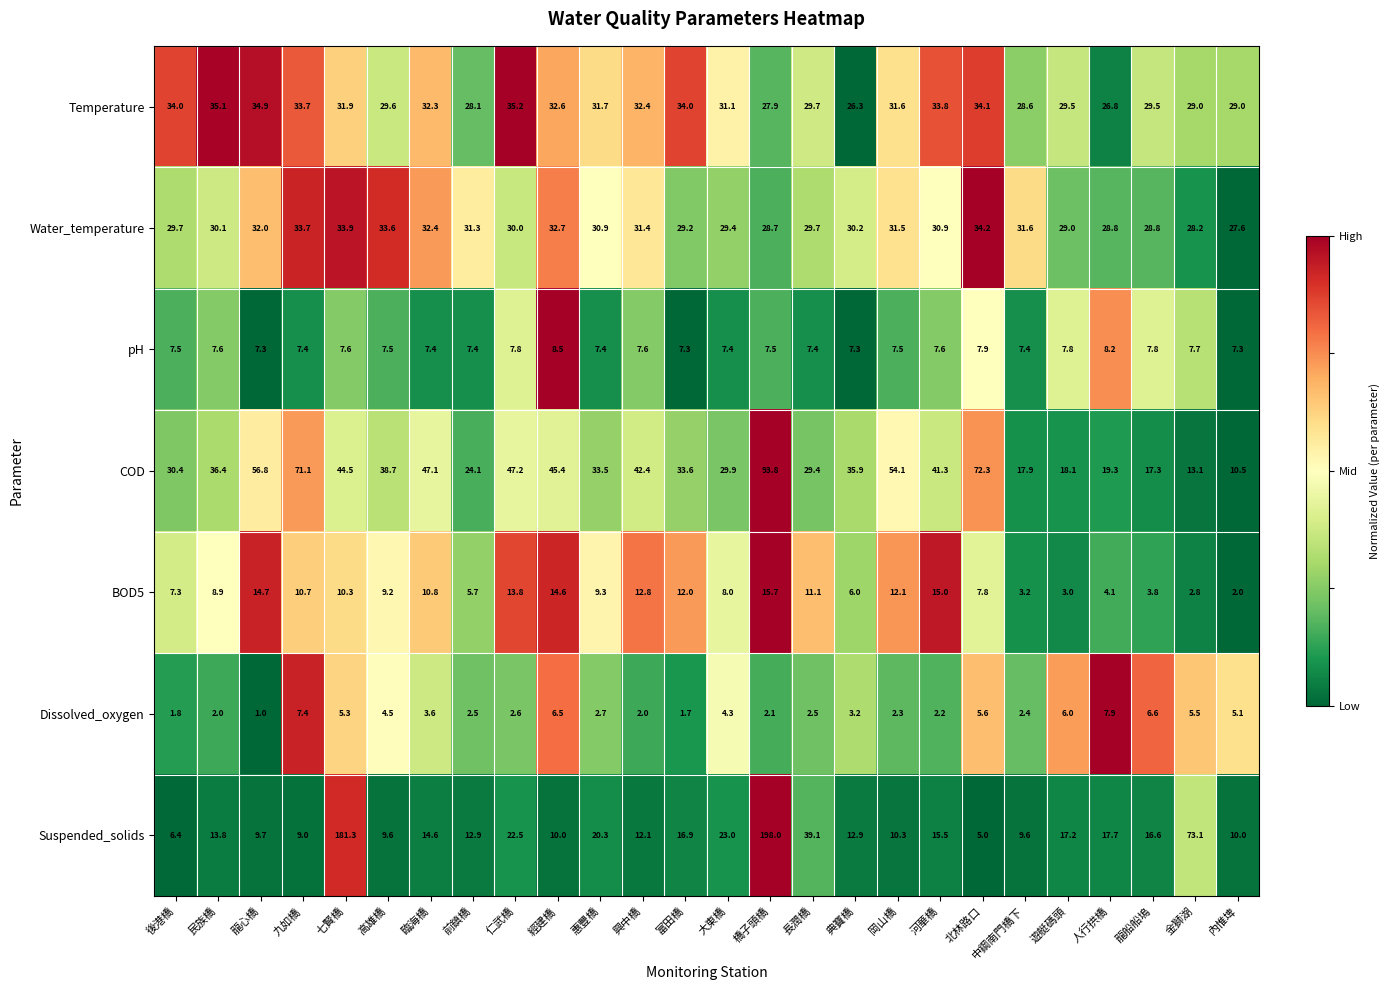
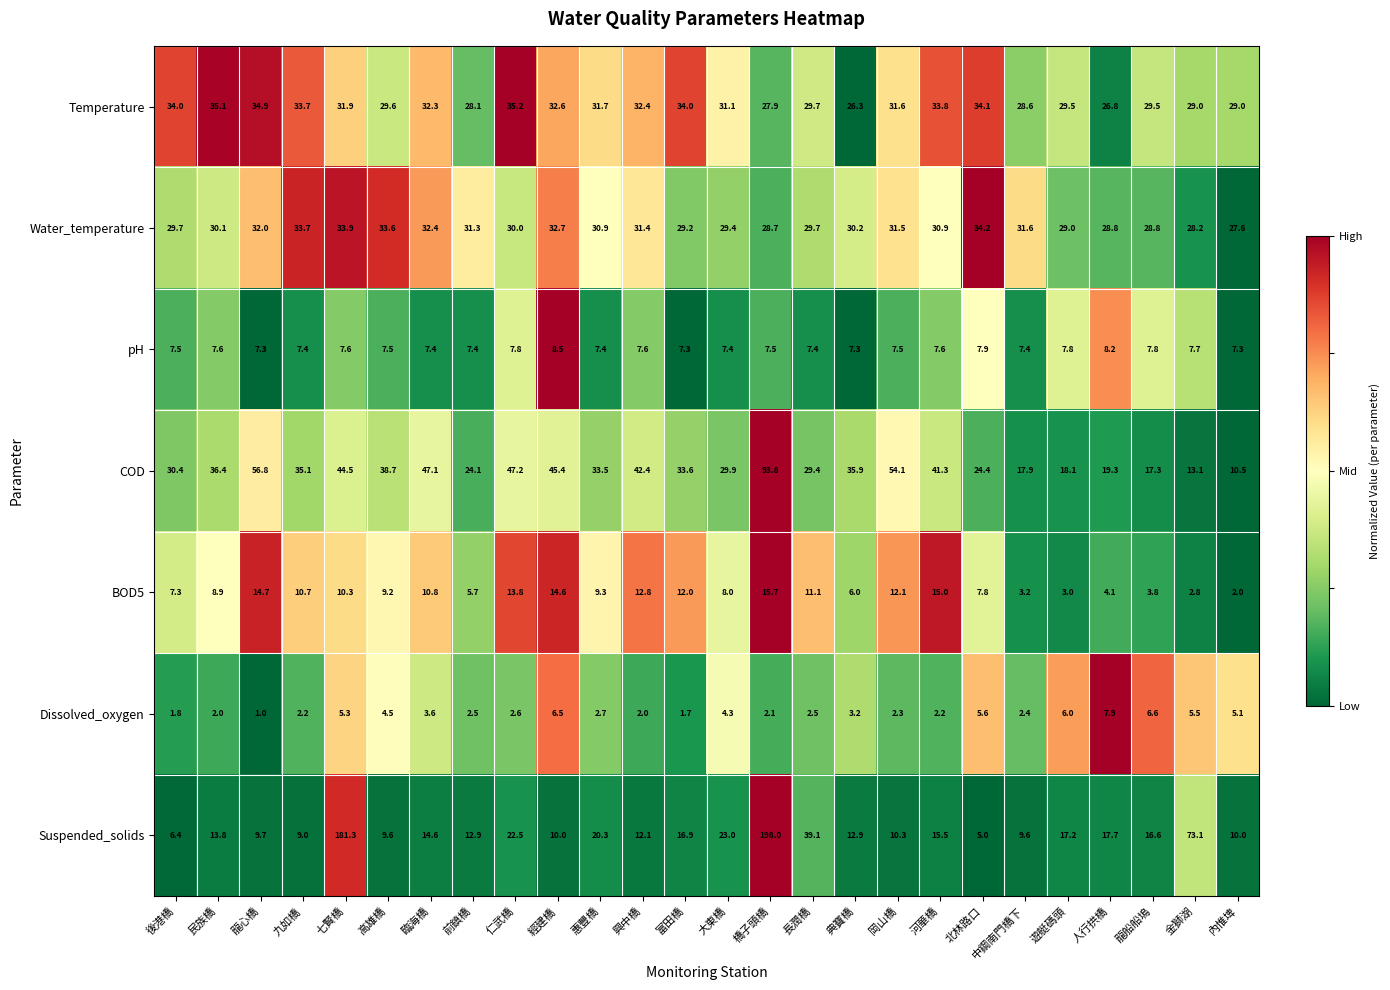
COD, 九如橋: 71.1 -> 35.1
COD, 北林路口: 72.3 -> 24.4
Dissolved_oxygen, 九如橋: 7.4 -> 2.2
